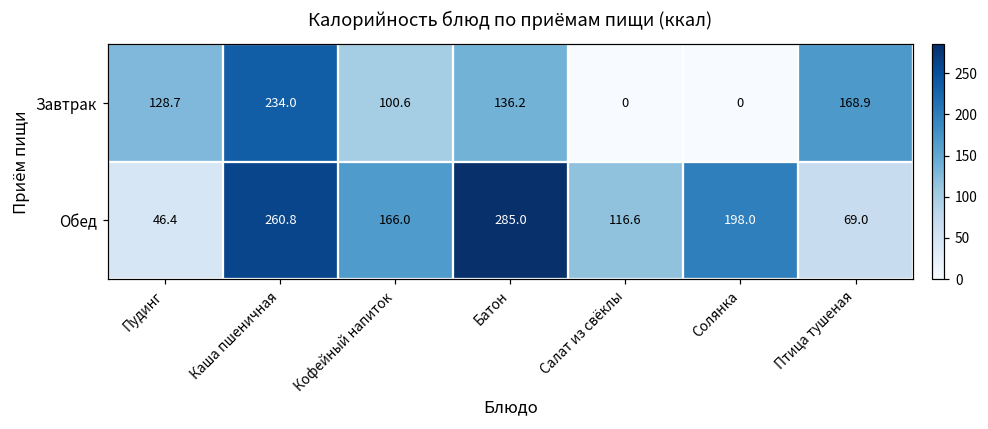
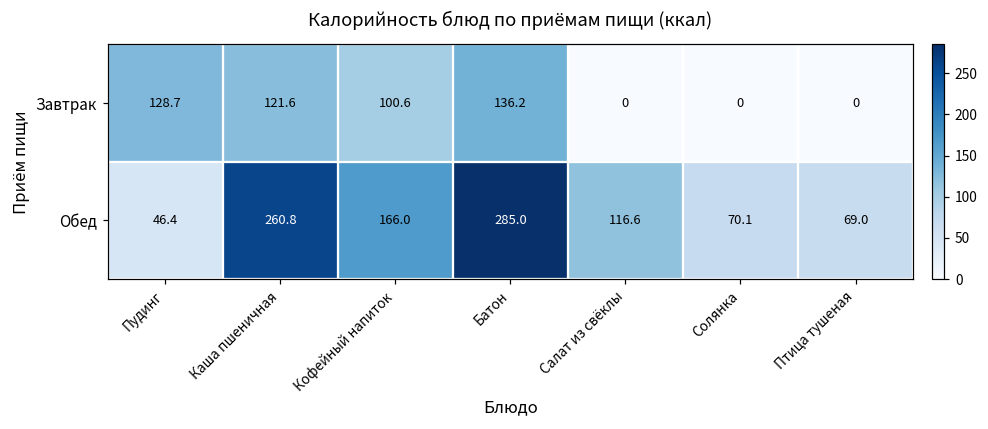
Завтрак, Каша пшеничная: 234.0 -> 121.6
Завтрак, Птица тушеная: 168.9 -> 0
Обед, Солянка: 198.0 -> 70.1
